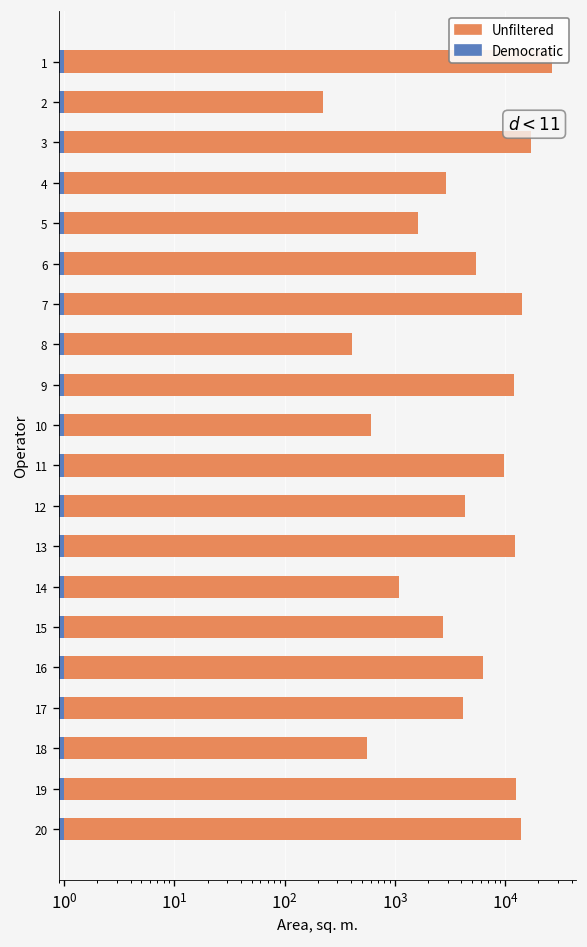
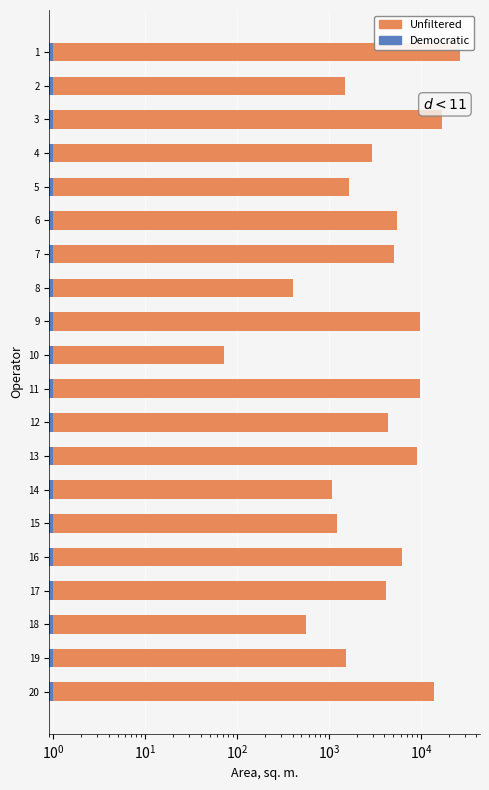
Unfiltered, 2: 220 -> 1500
Unfiltered, 7: 14000 -> 5000
Unfiltered, 9: 12000 -> 10000
Unfiltered, 10: 600 -> 70
Unfiltered, 13: 12000 -> 9000
Unfiltered, 15: 2700 -> 1200
Unfiltered, 19: 13000 -> 1500
